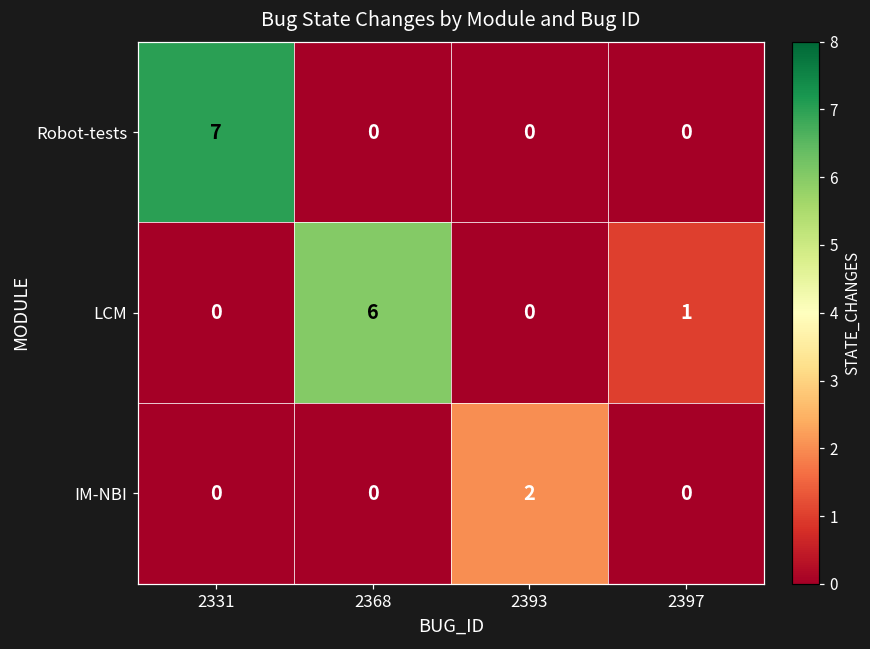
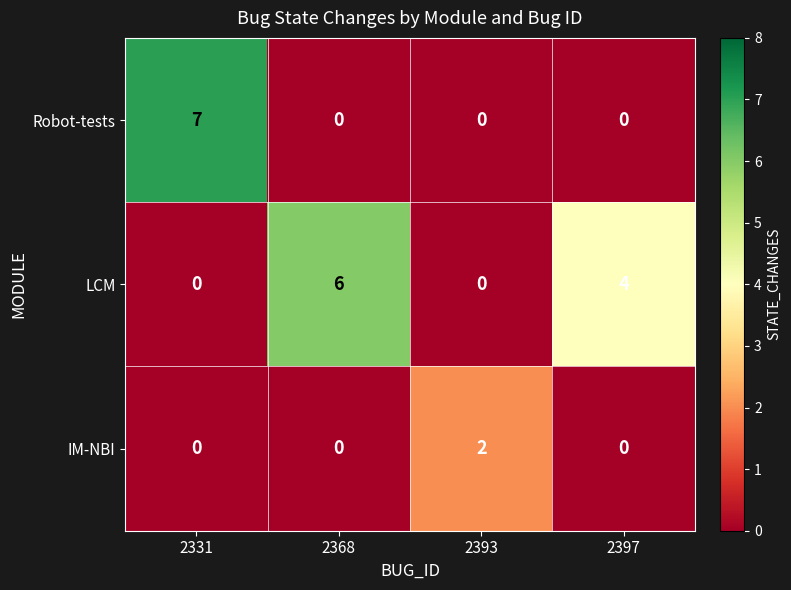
LCM, 2397: 1 -> 4
